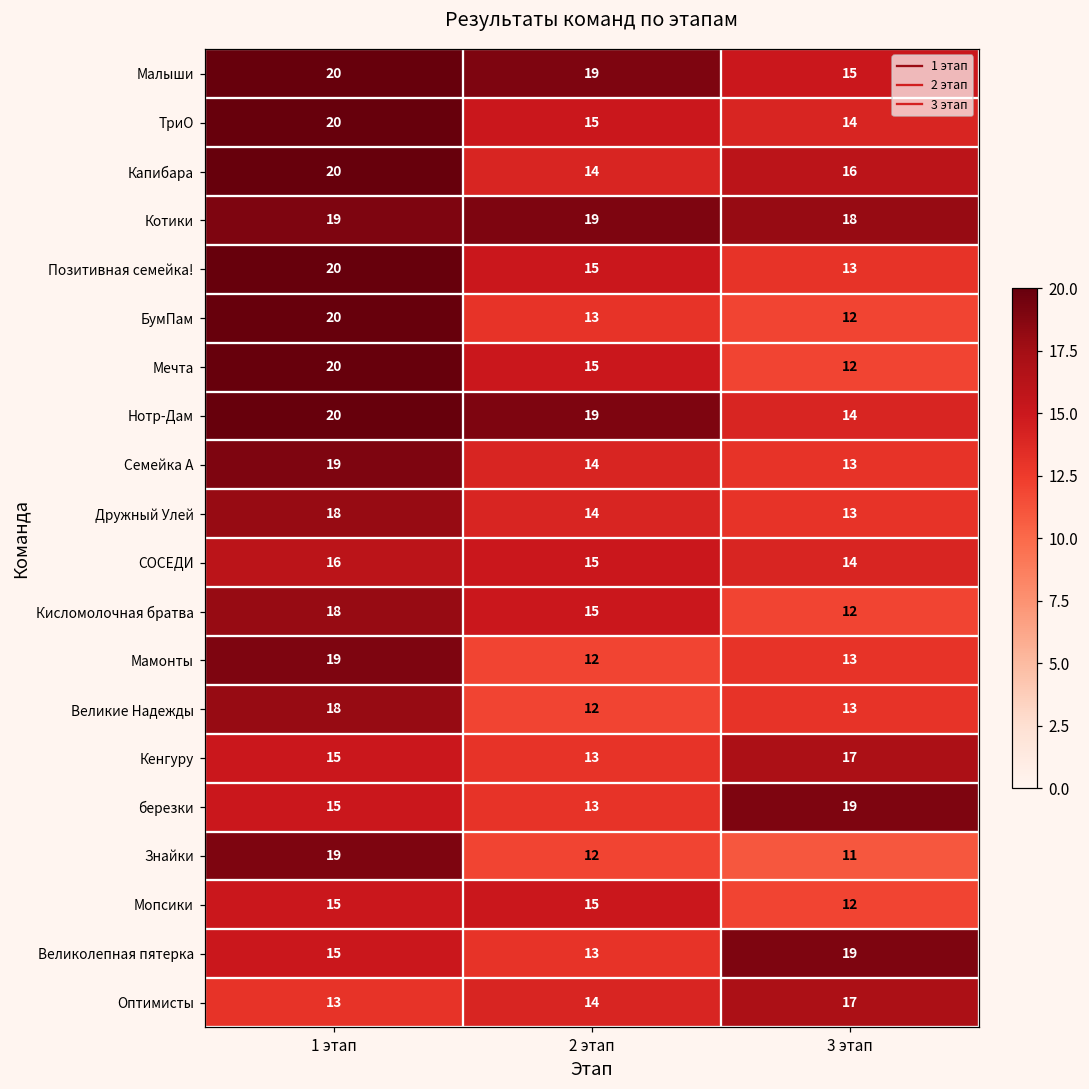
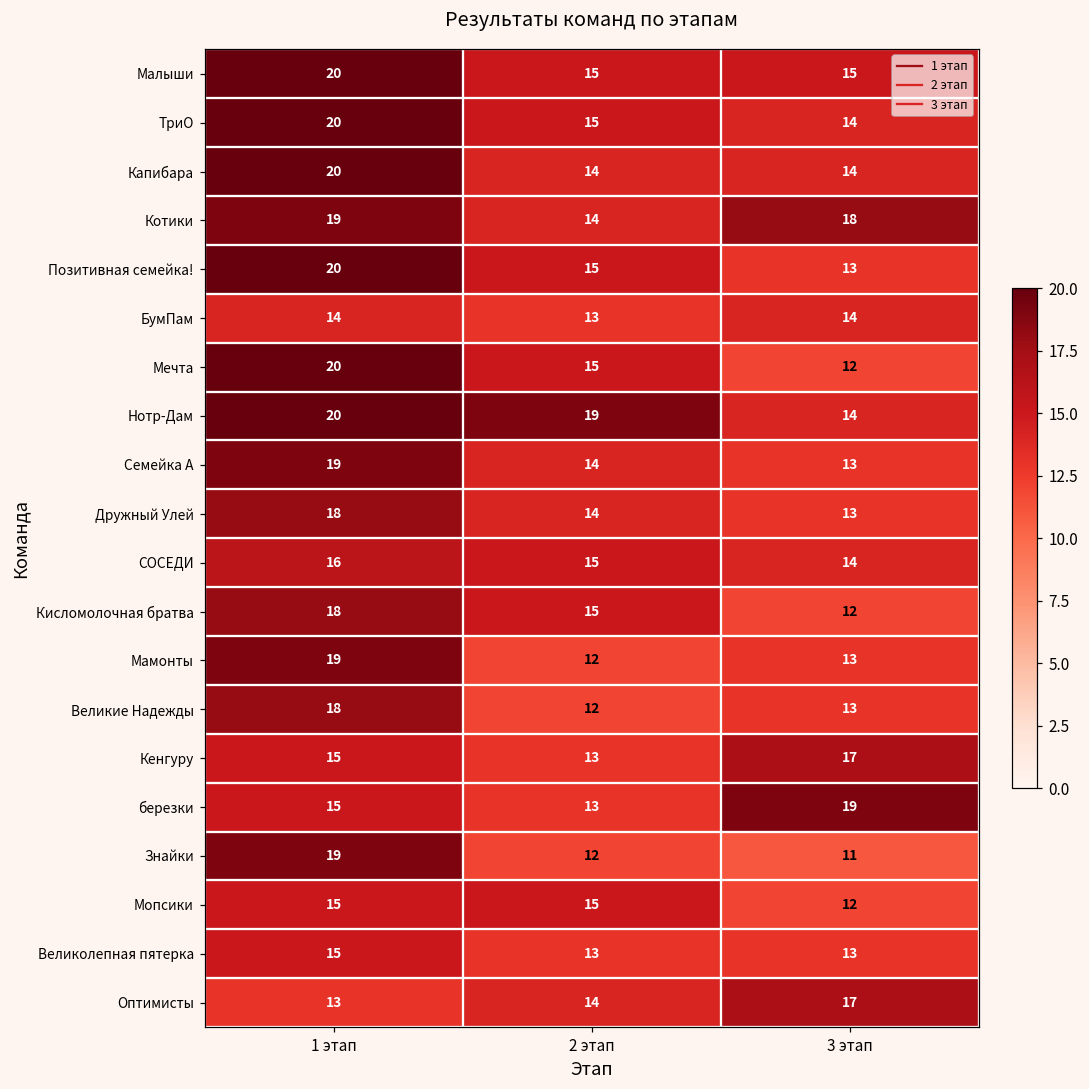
Малыши, 2 этап: 19 -> 15
Капибара, 3 этап: 16 -> 14
Котики, 2 этап: 19 -> 14
БумПам, 1 этап: 20 -> 14
БумПам, 3 этап: 12 -> 14
Великолепная пятерка, 3 этап: 19 -> 13
